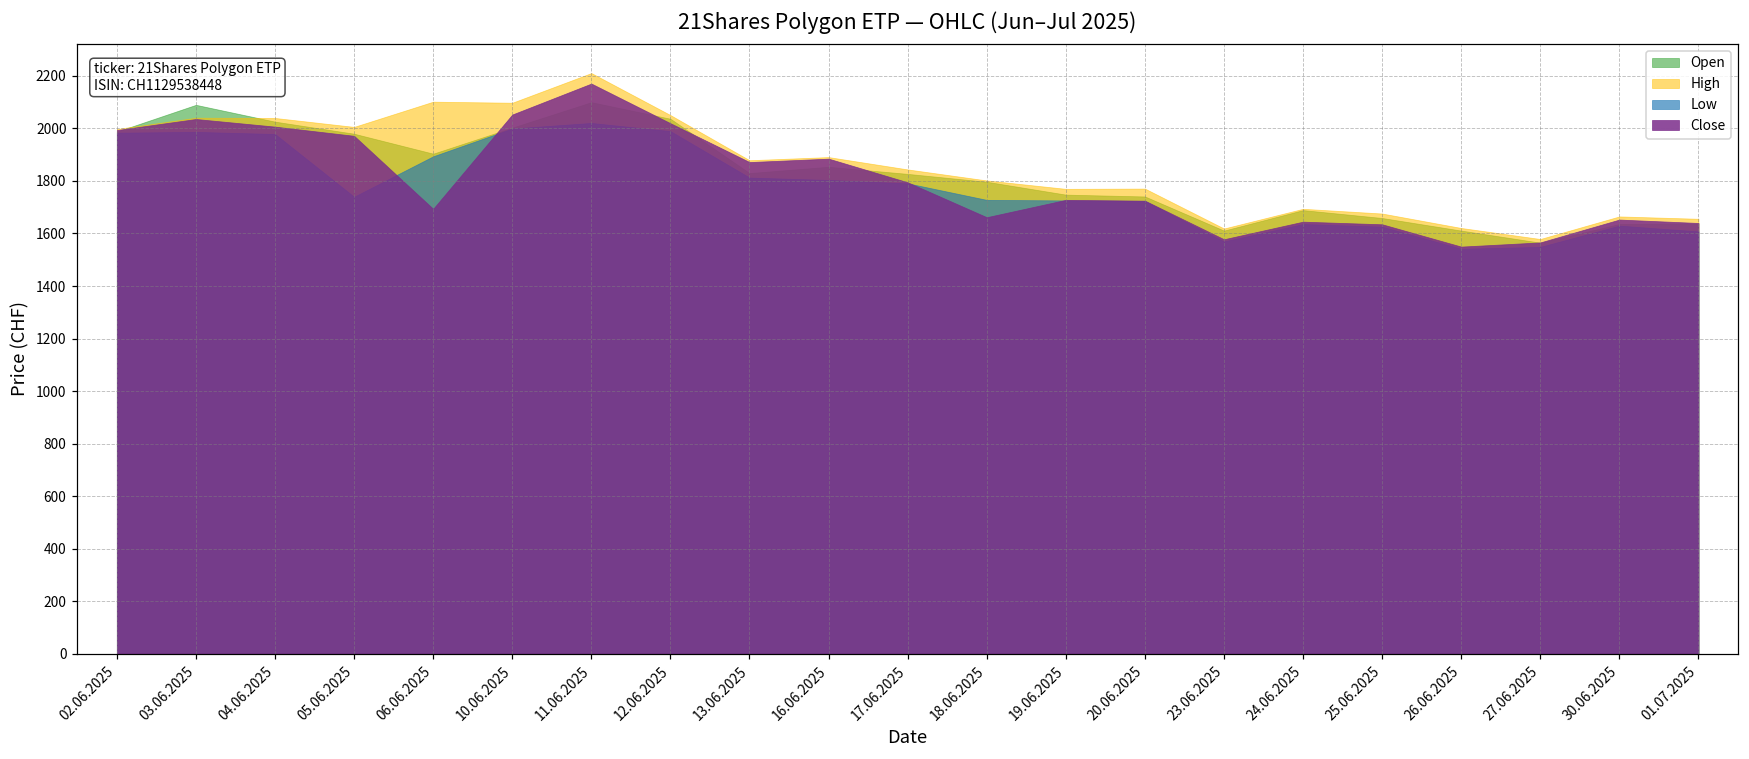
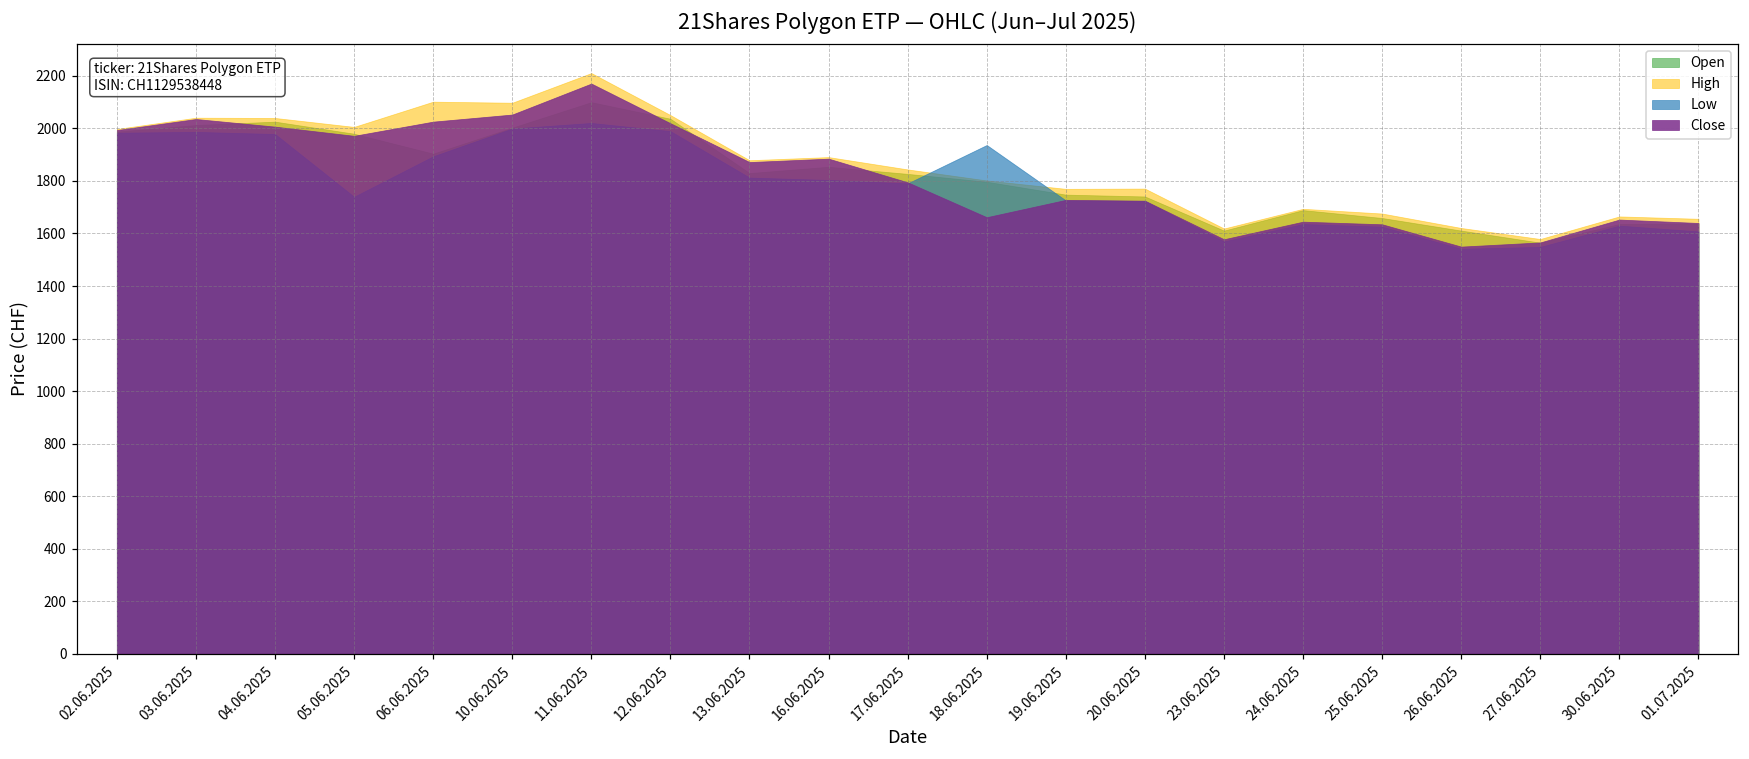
Open, 03.06.2025: 2090 -> 2010
Close, 06.06.2025: 1690 -> 2030
Low, 18.06.2025: 1730 -> 1940
